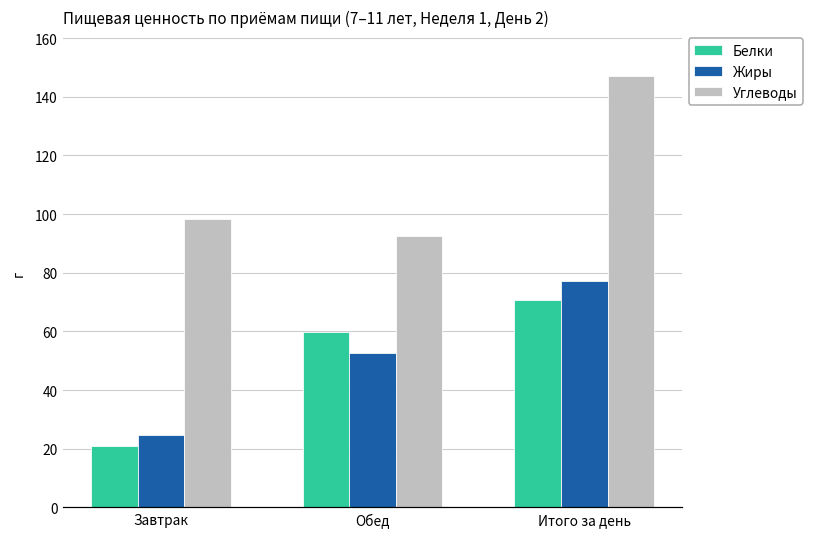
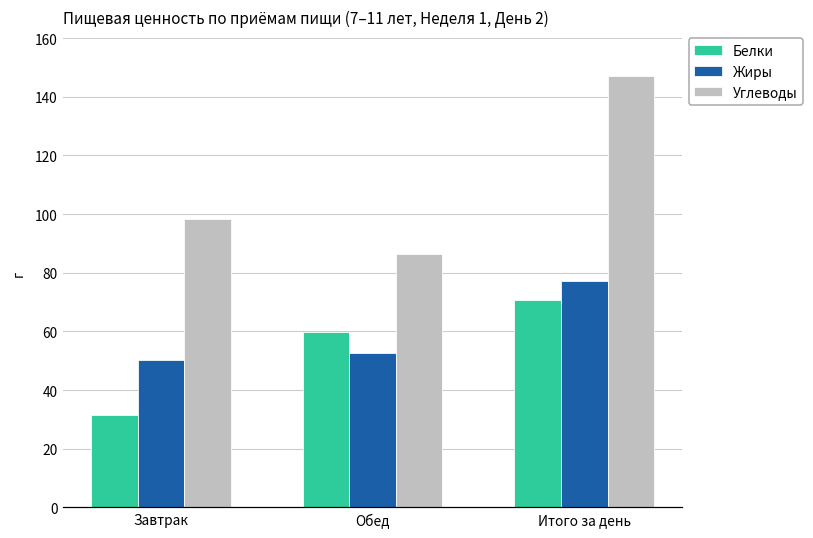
Белки, Завтрак: 21 -> 31
Жиры, Завтрак: 25 -> 50
Углеводы, Обед: 93 -> 87
